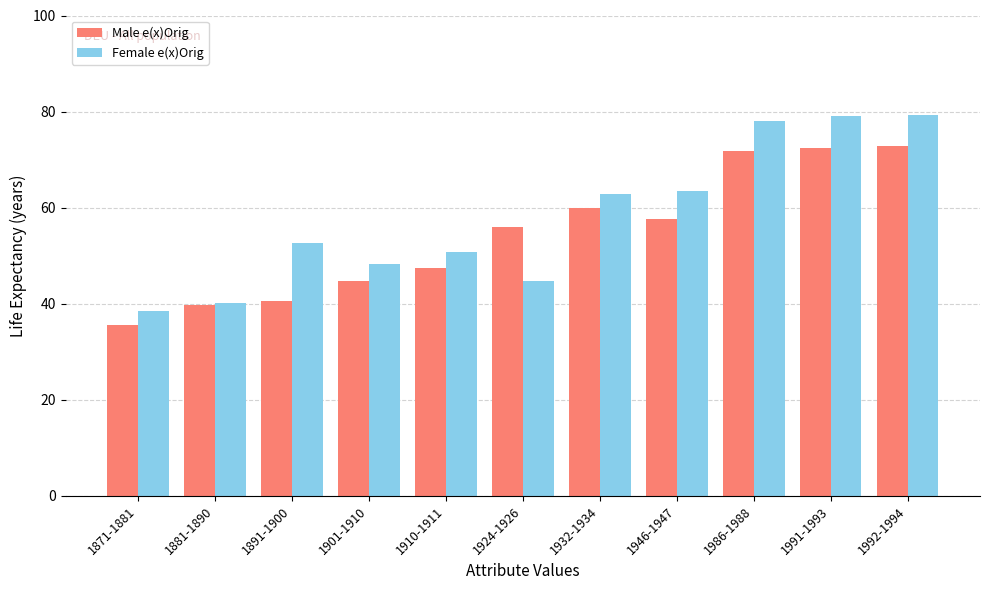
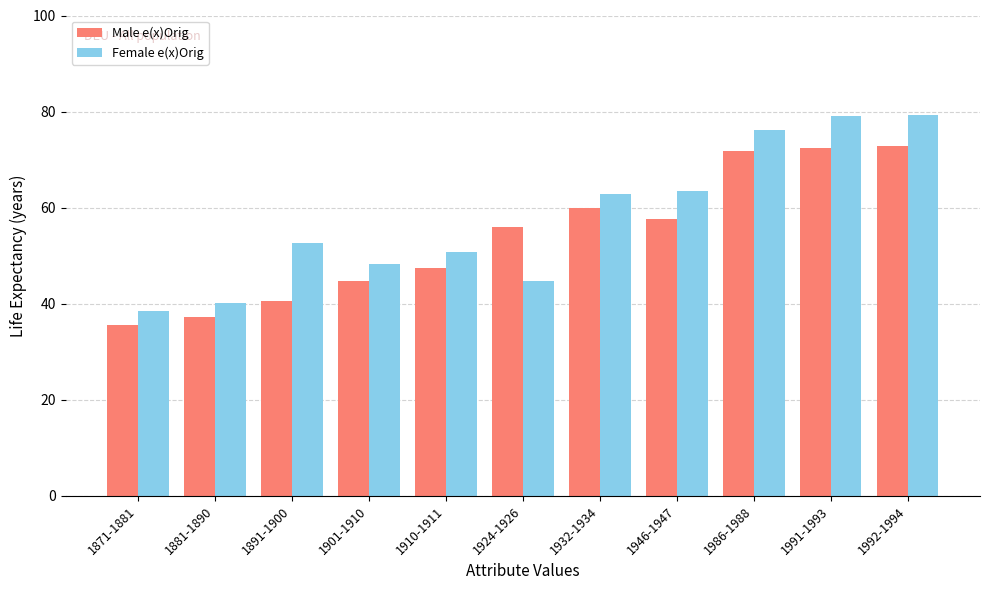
Male e(x)Orig, 1881-1890: 40 -> 37
Female e(x)Orig, 1986-1988: 78 -> 76
